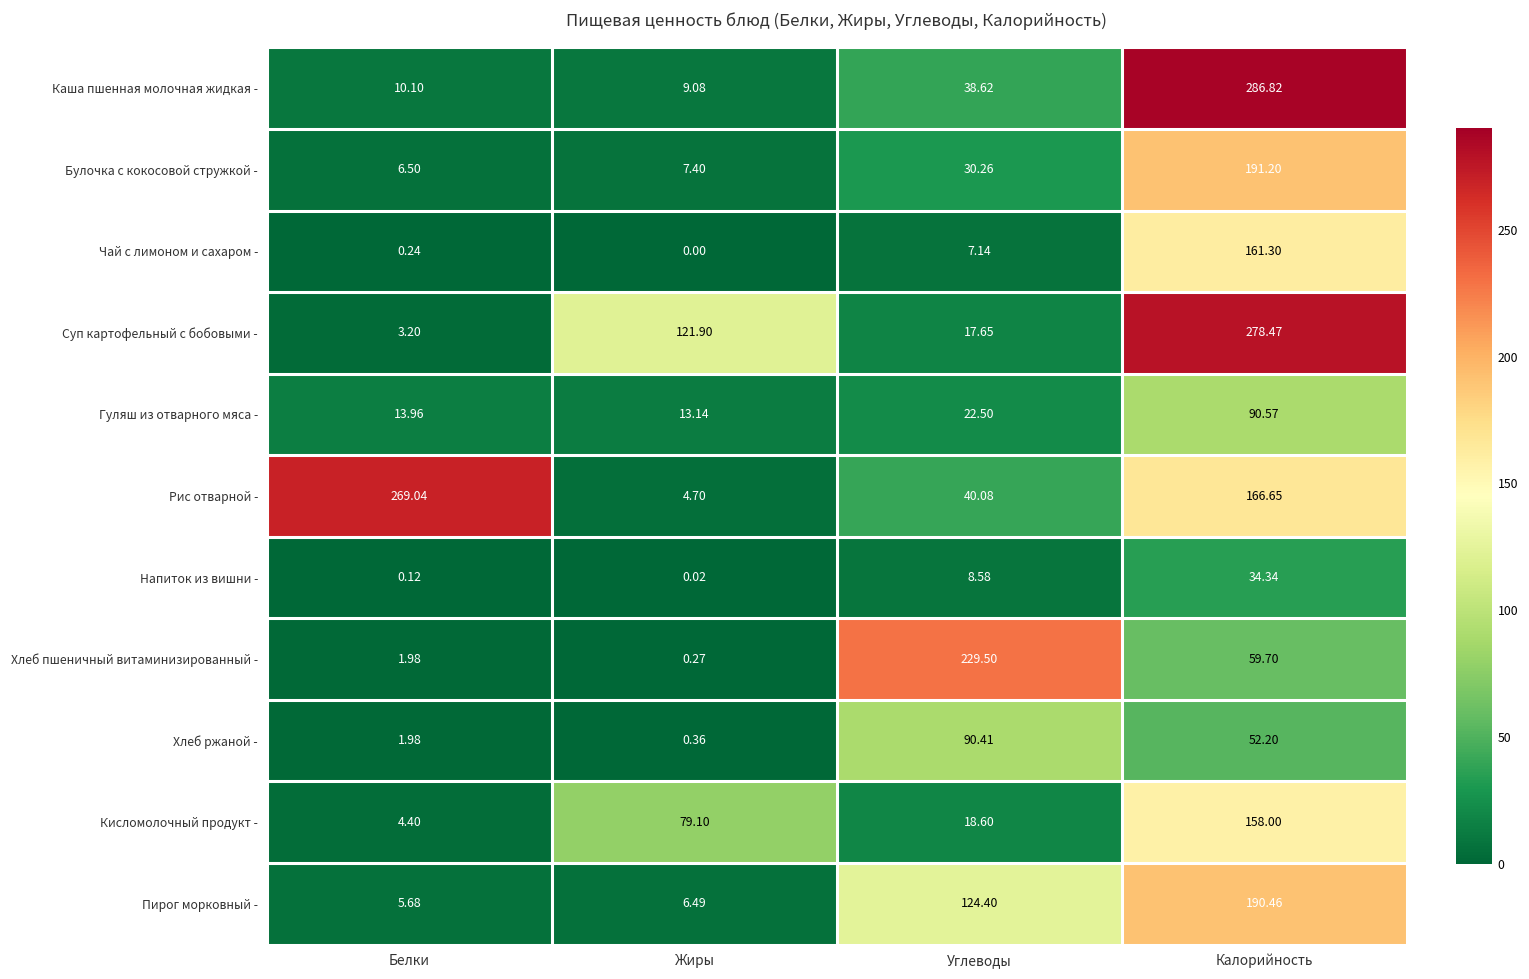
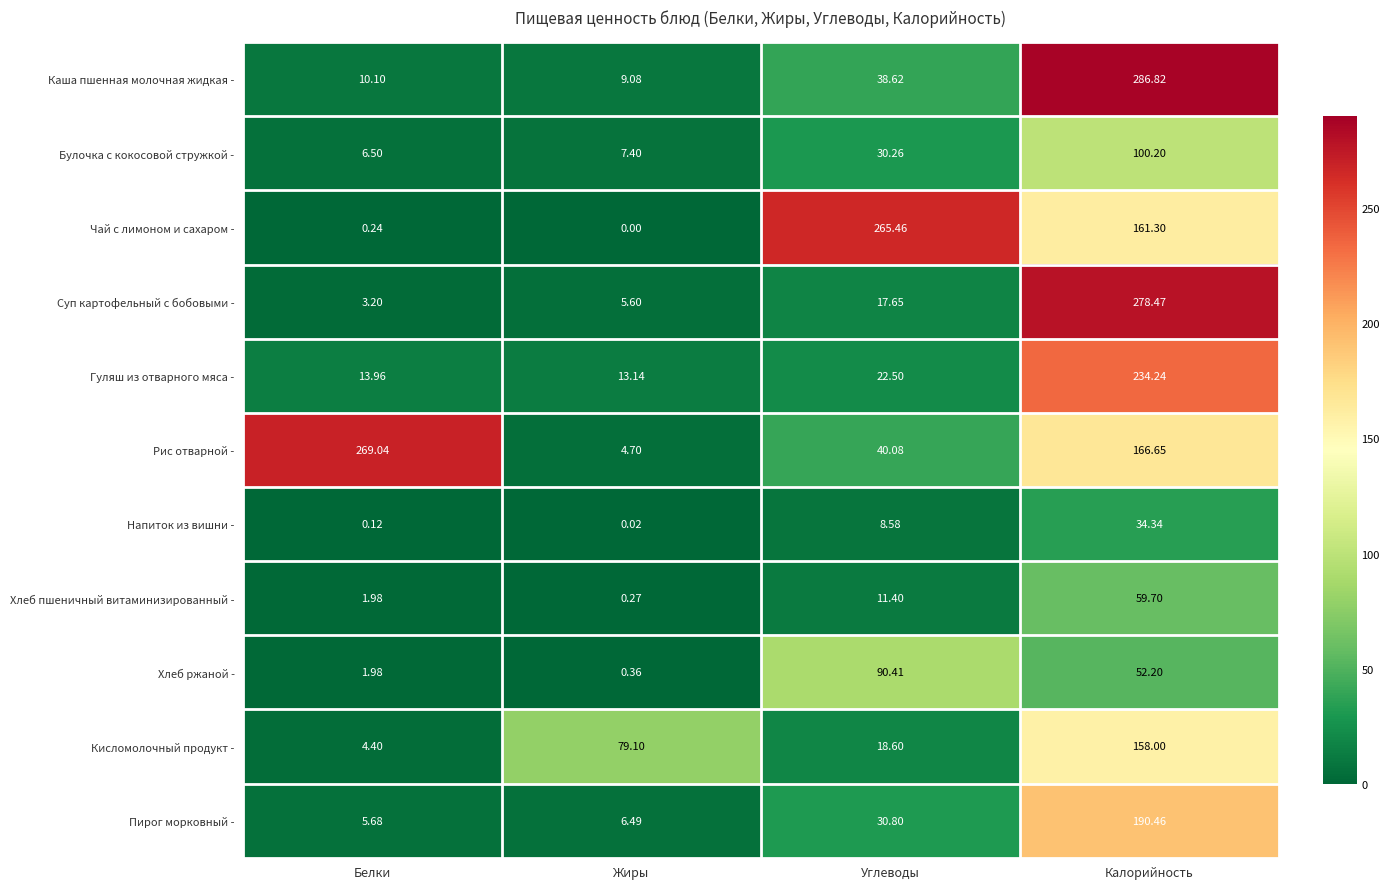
Булочка с кокосовой стружкой -, Калорийность: 191.20 -> 100.20
Чай с лимоном и сахаром -, Углеводы: 7.14 -> 265.46
Суп картофельный с бобовыми -, Жиры: 121.90 -> 5.60
Гуляш из отварного мяса -, Калорийность: 90.57 -> 234.24
Хлеб пшеничный витаминизированный -, Углеводы: 229.50 -> 11.40
Пирог морковный -, Углеводы: 124.40 -> 30.80
